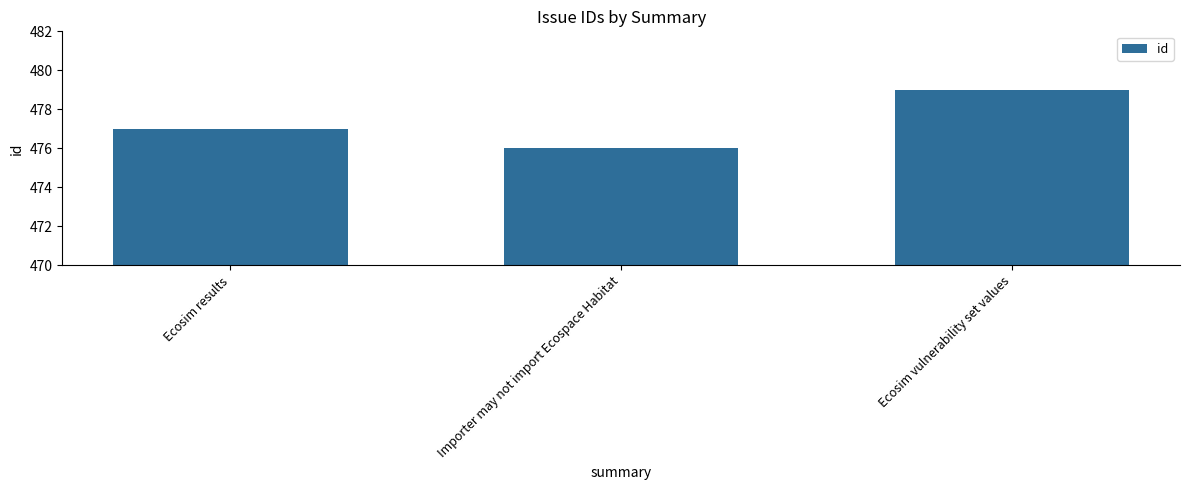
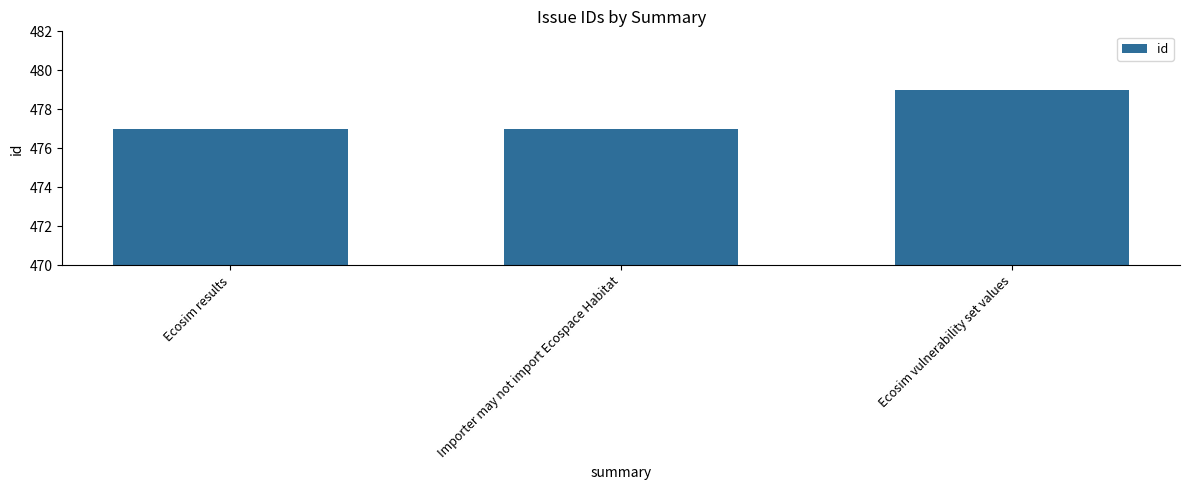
Importer may not import Ecospace Habitat: 476 -> 477
